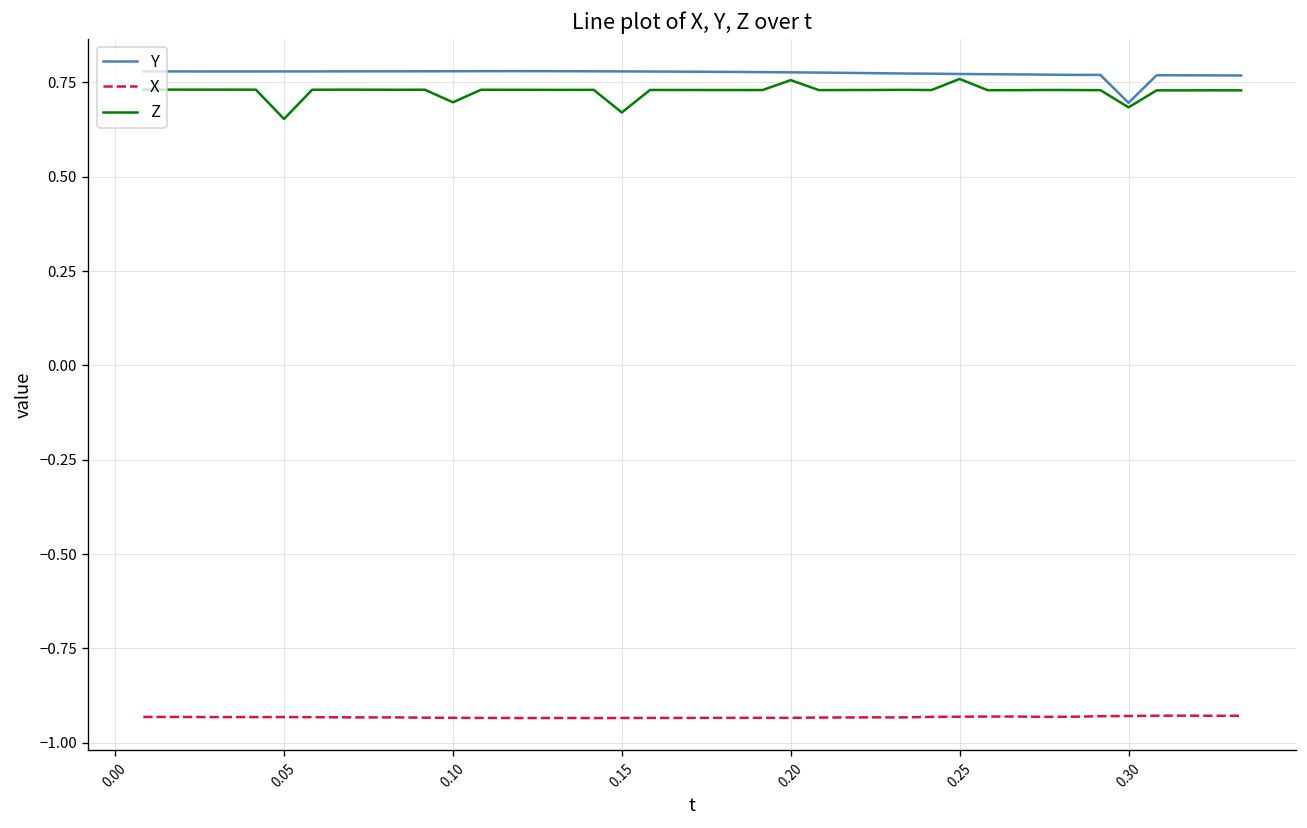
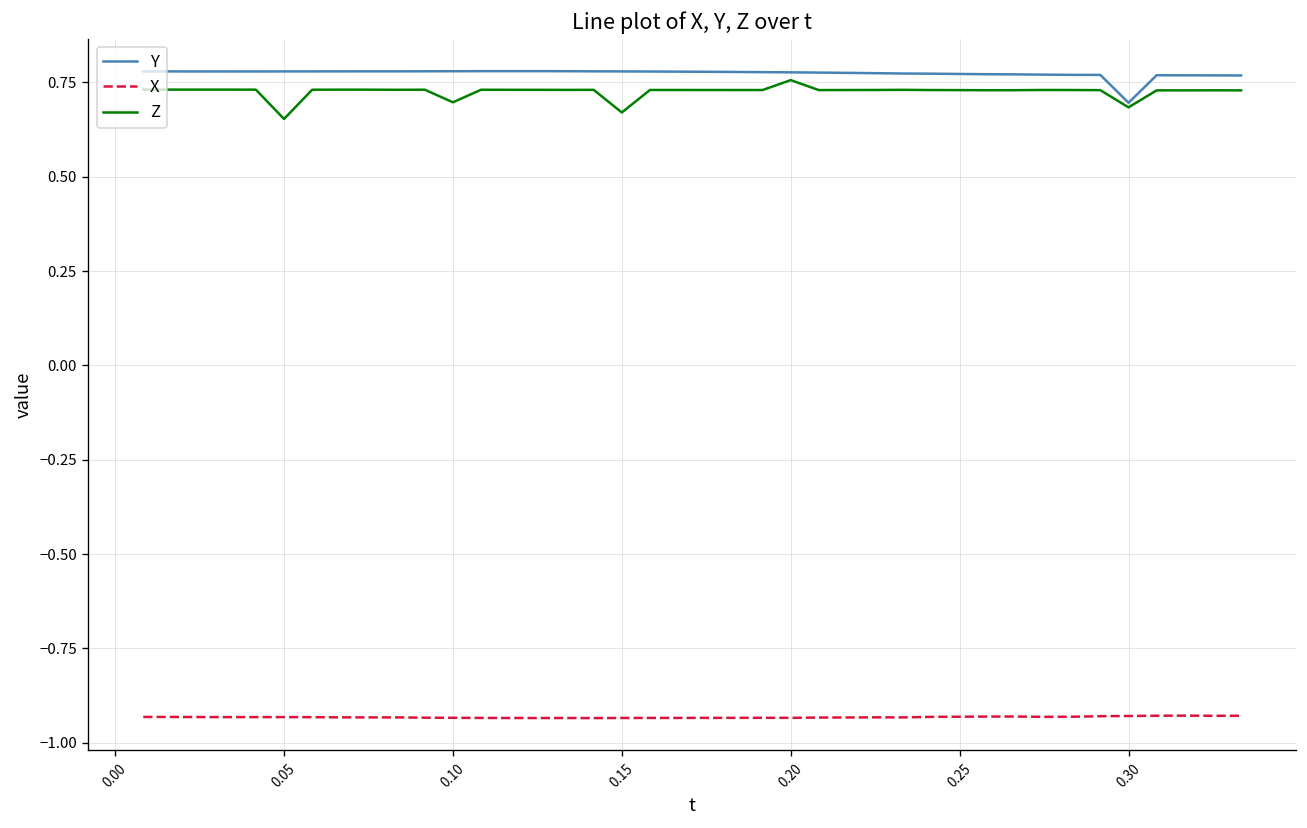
Z, 0.25: 0.76 -> 0.73
